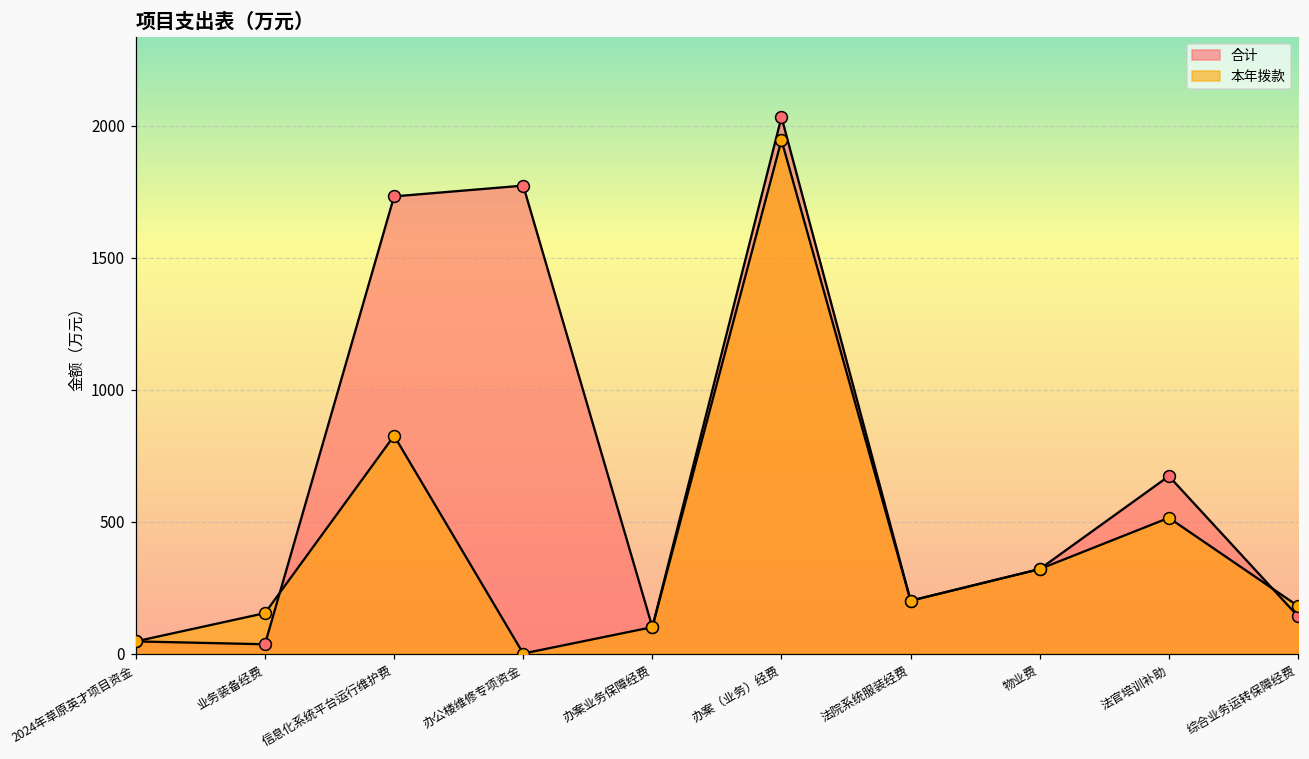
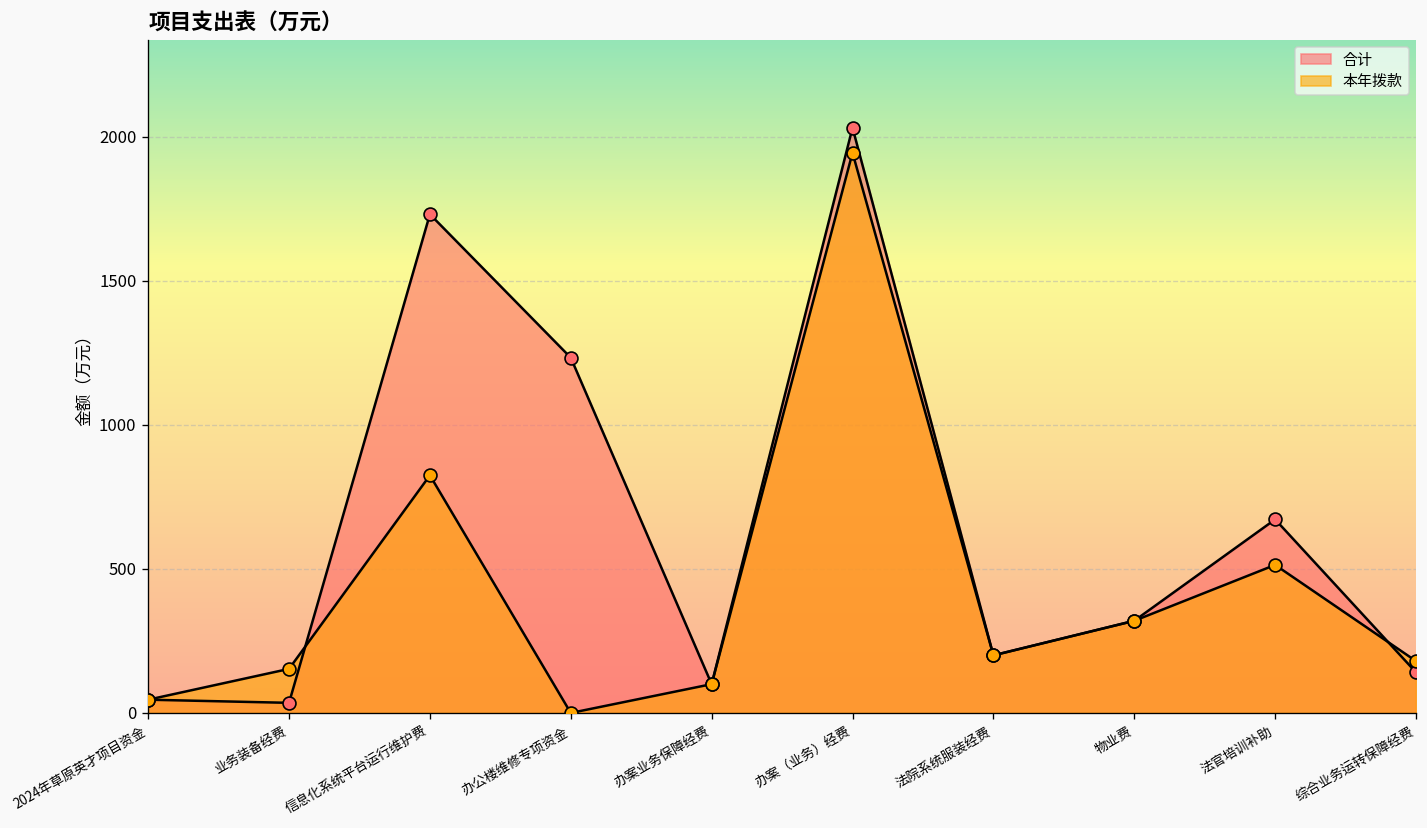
合计, 办公楼维修专项资金: 1770 -> 1230
